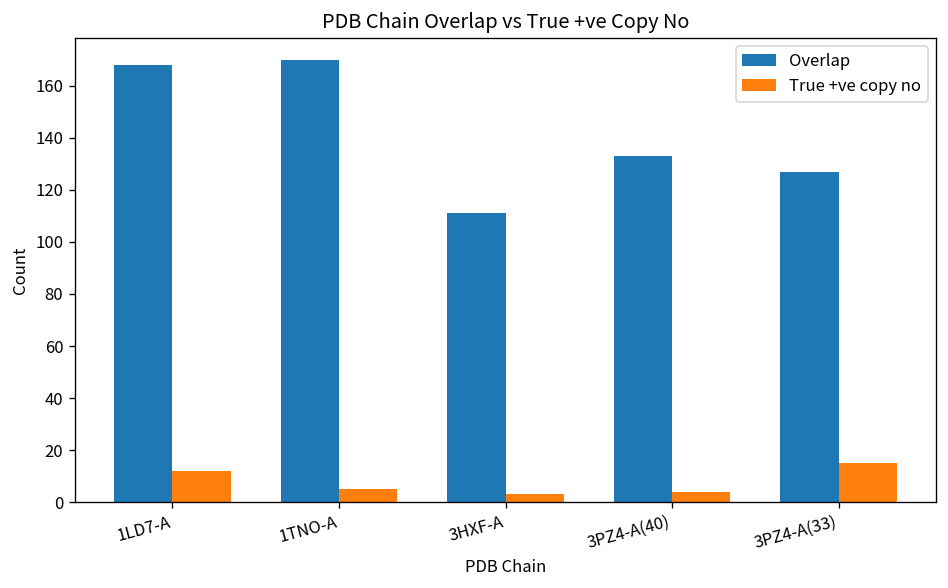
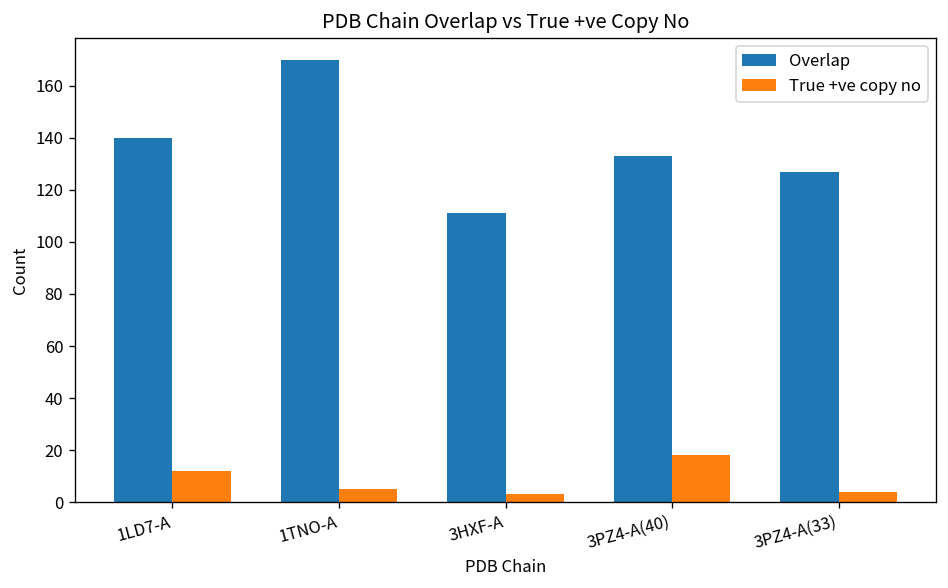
Overlap, 1LD7-A: 168 -> 140
True +ve copy no, 3PZ4-A(40): 4 -> 18
True +ve copy no, 3PZ4-A(33): 15 -> 4
